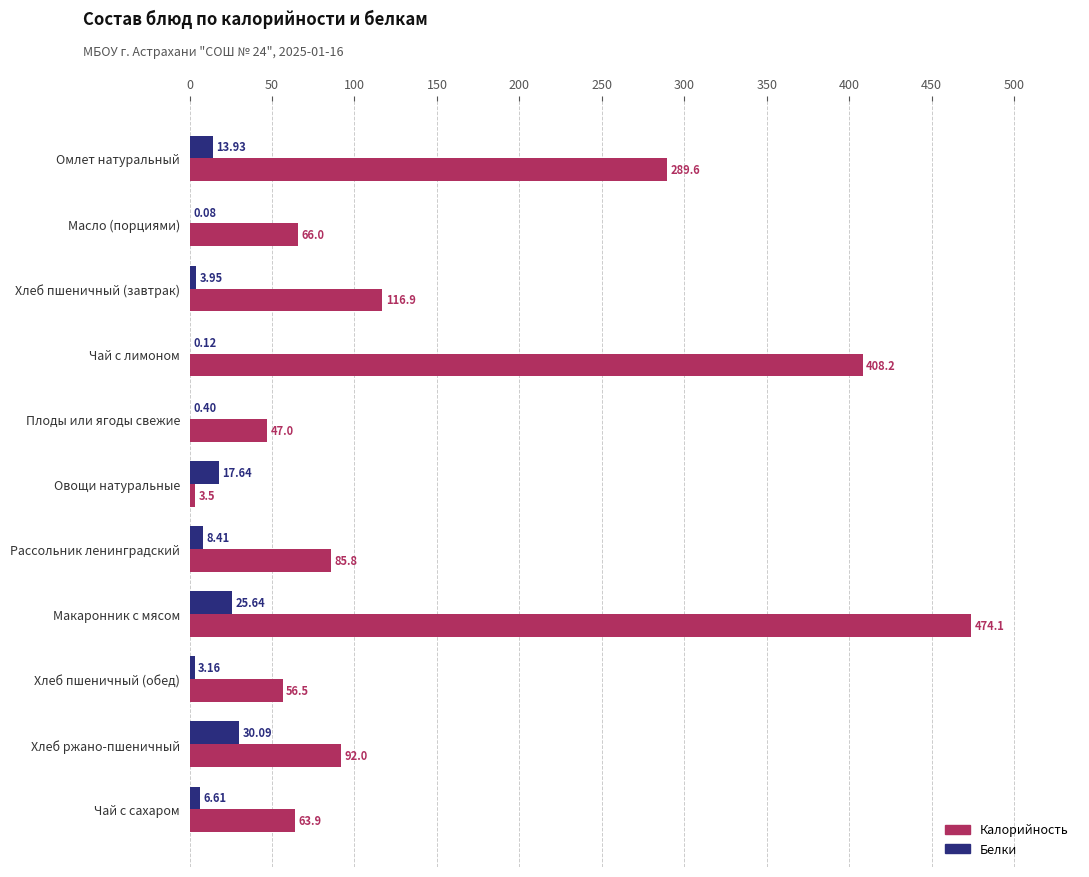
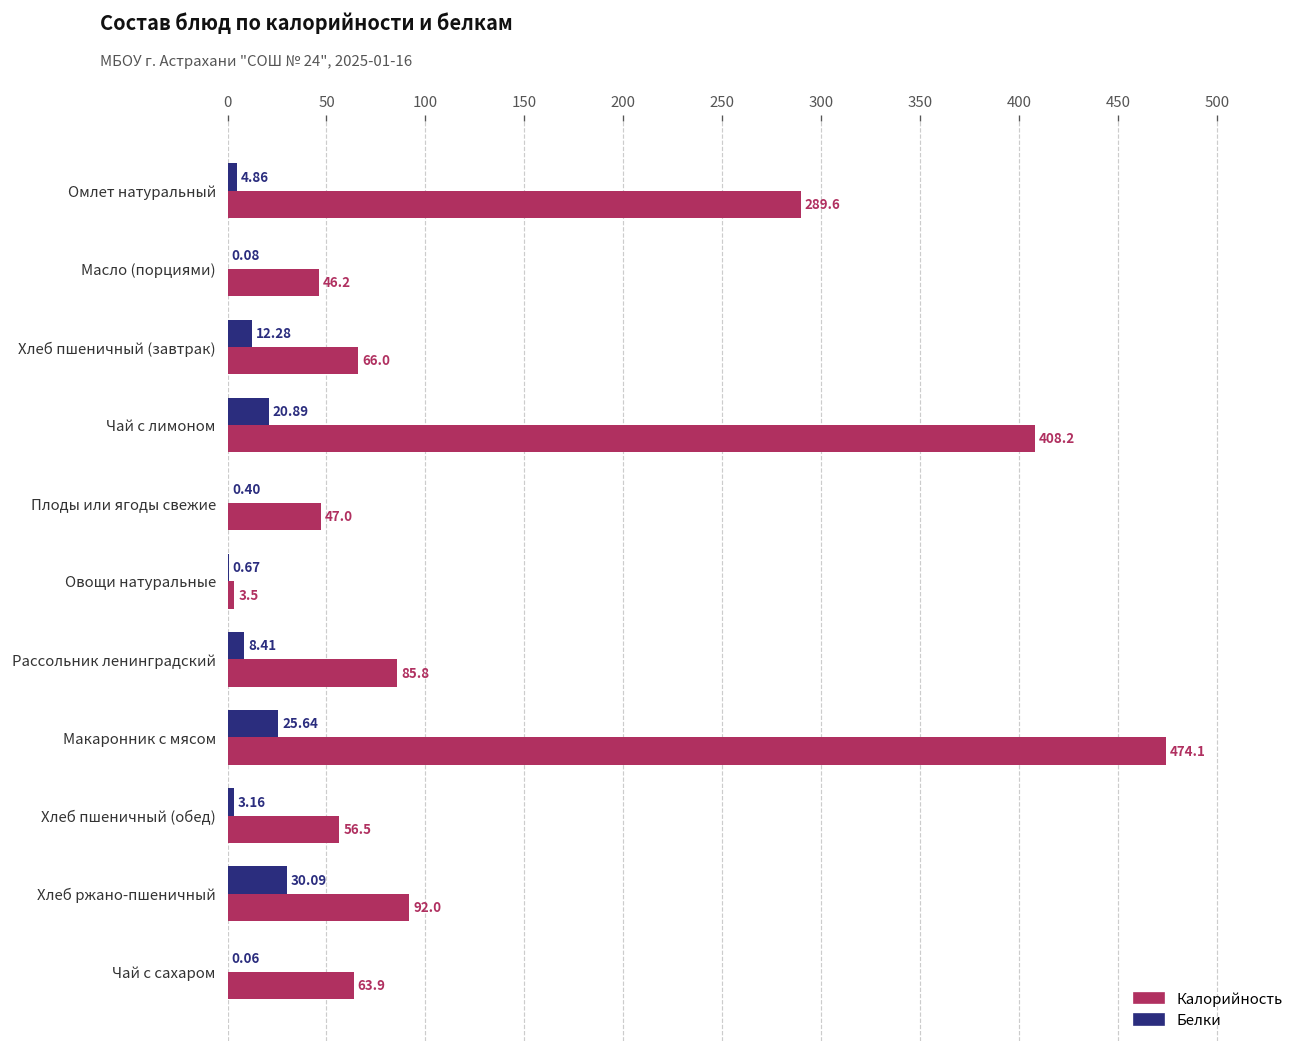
Белки, Омлет натуральный: 13.93 -> 4.86
Калорийность, Масло (порциями): 66.0 -> 46.2
Белки, Хлеб пшеничный (завтрак): 3.95 -> 12.28
Калорийность, Хлеб пшеничный (завтрак): 116.9 -> 66.0
Белки, Чай с лимоном: 0.12 -> 20.89
Белки, Овощи натуральные: 17.64 -> 0.67
Белки, Чай с сахаром: 6.61 -> 0.06
